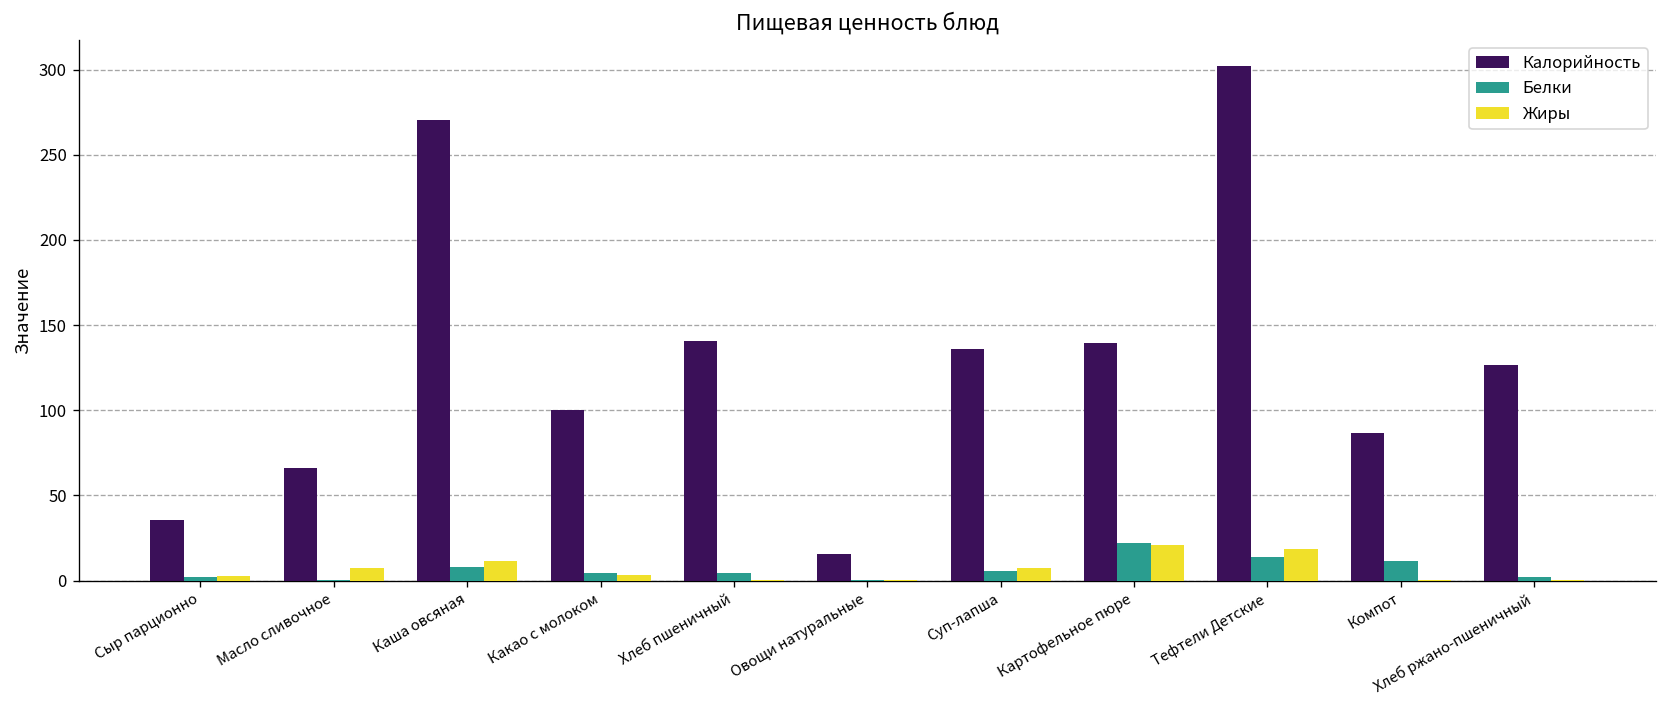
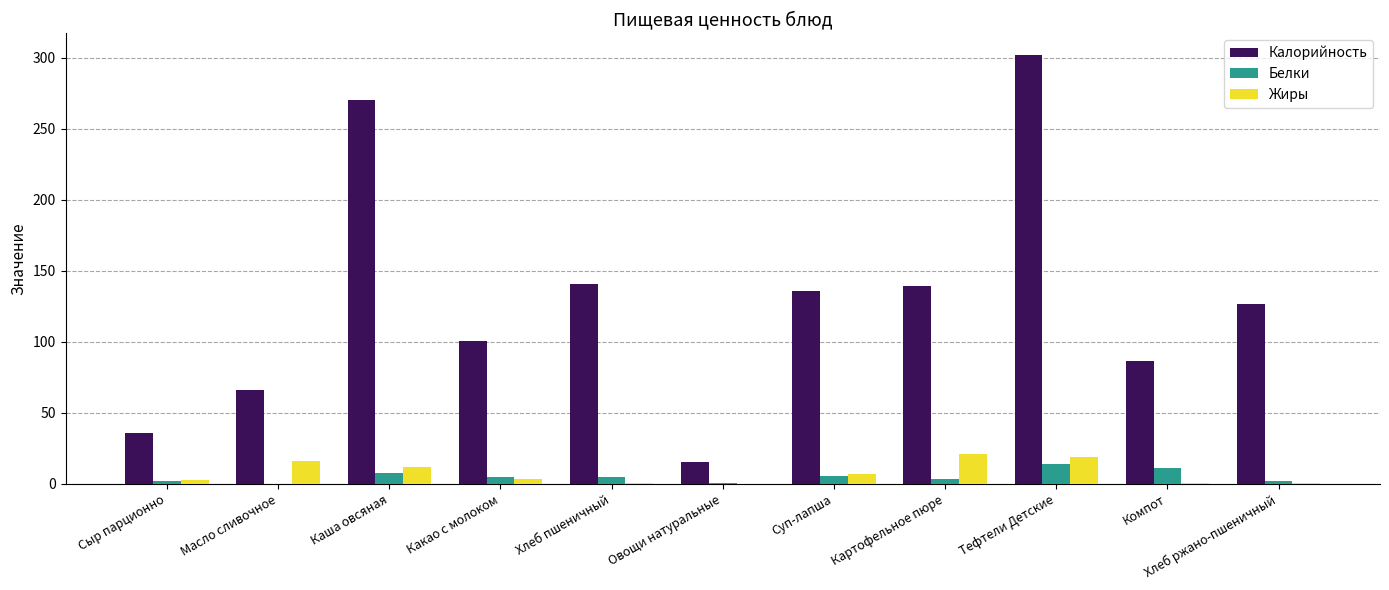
Жиры, Масло сливочное: 7 -> 16
Белки, Картофельное пюре: 22 -> 3
